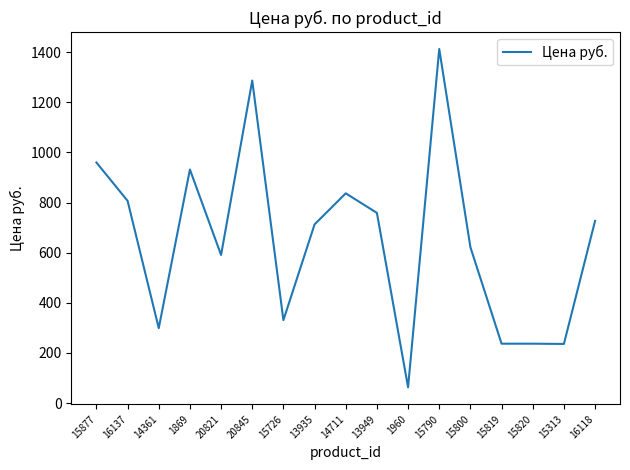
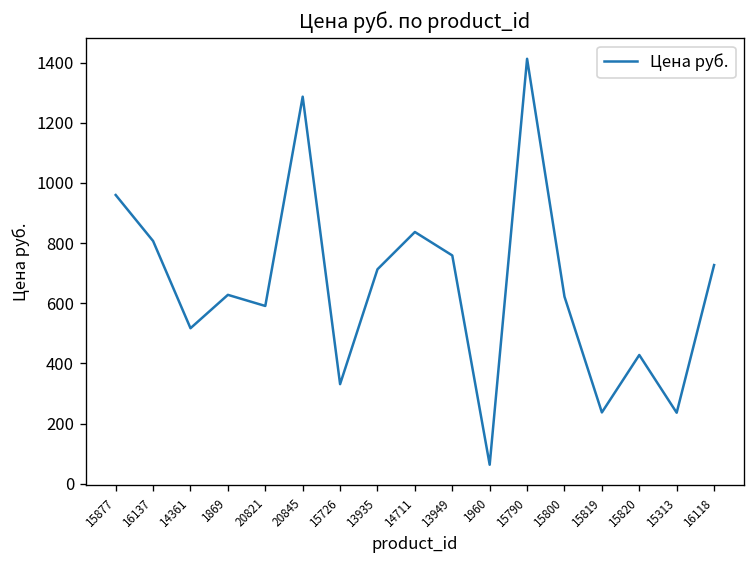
14361: 300 -> 520
1869: 930 -> 630
15820: 240 -> 430
